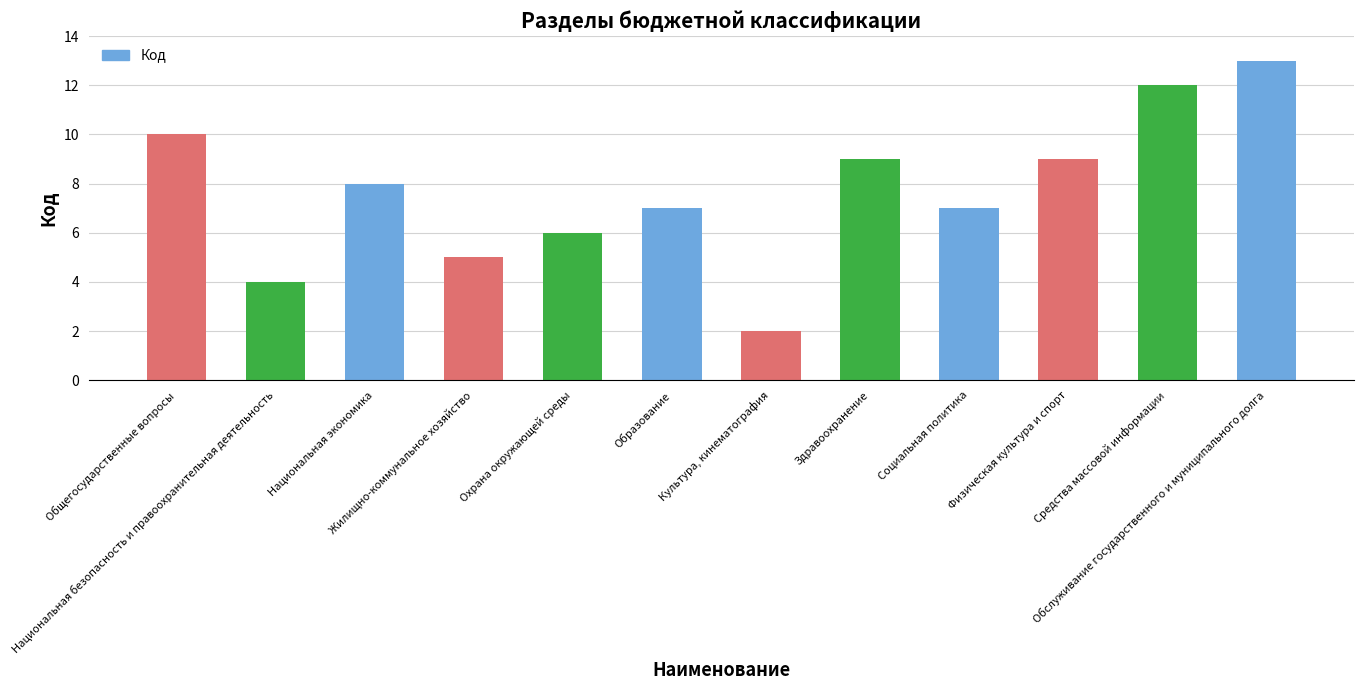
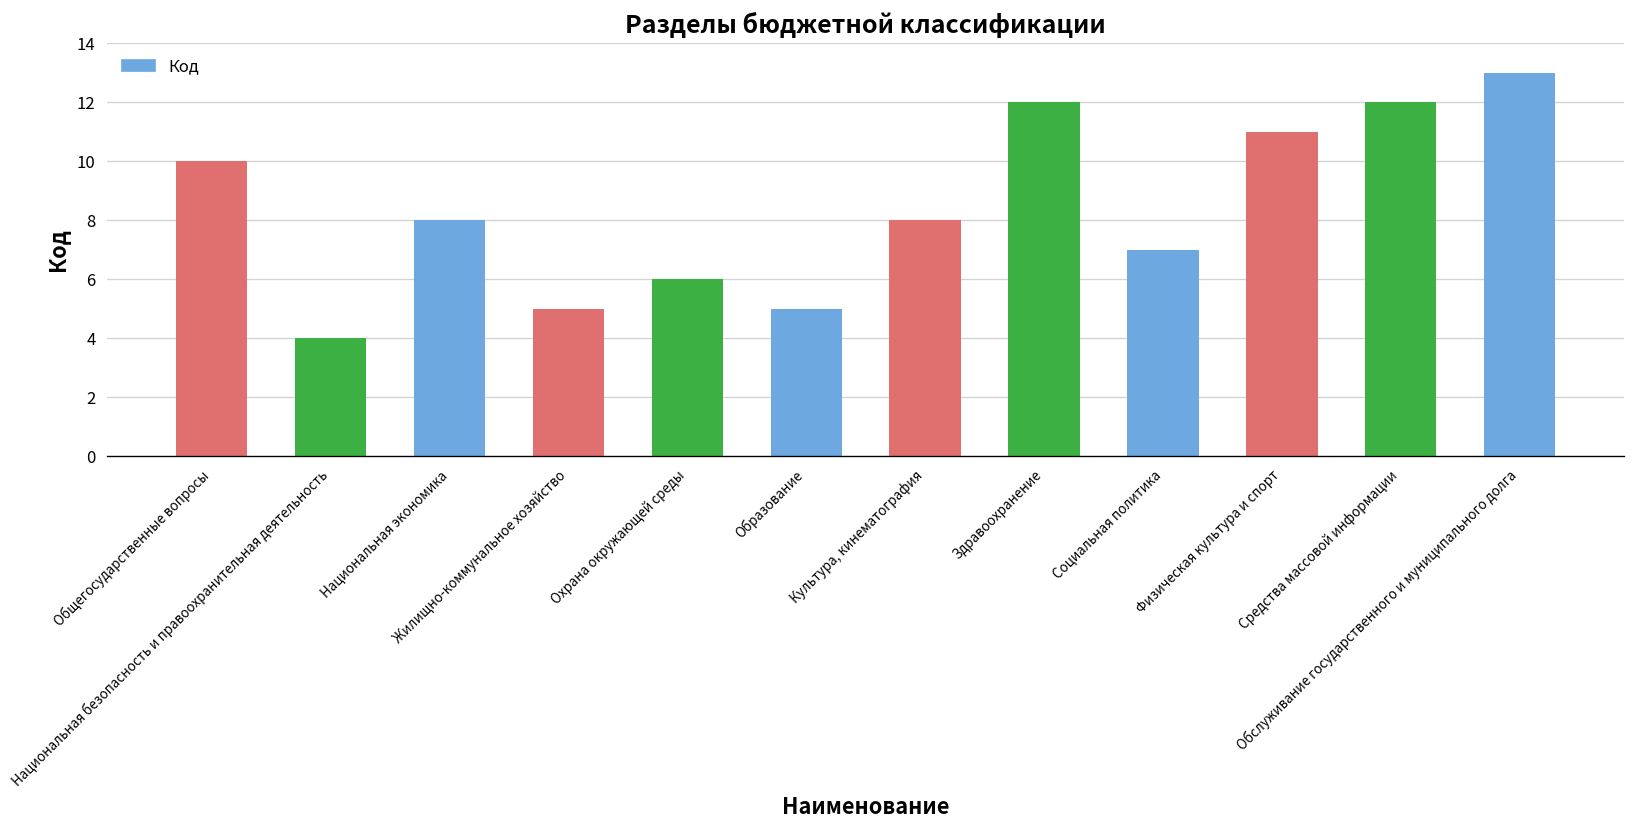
Образование: 7 -> 5
Культура, кинематография: 2 -> 8
Здравоохранение: 9 -> 12
Физическая культура и спорт: 9 -> 11
